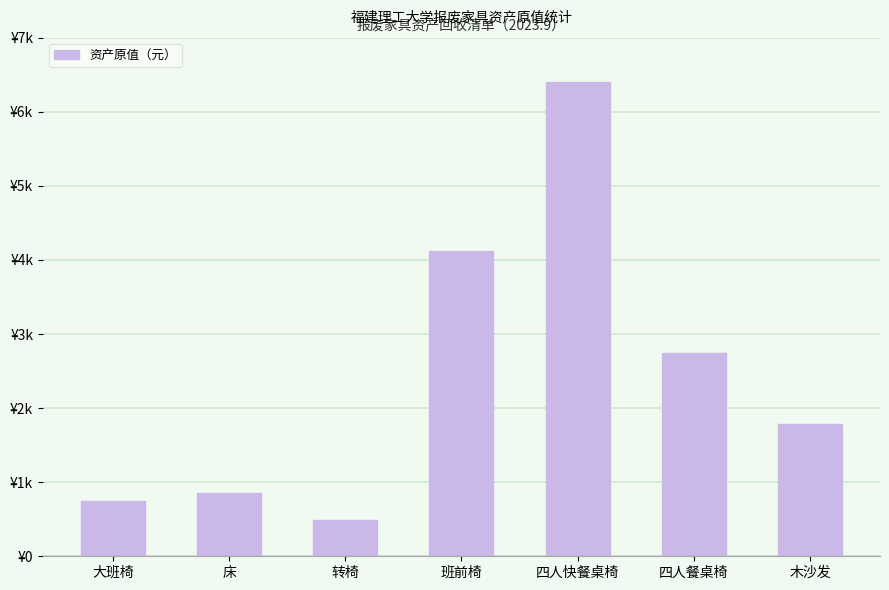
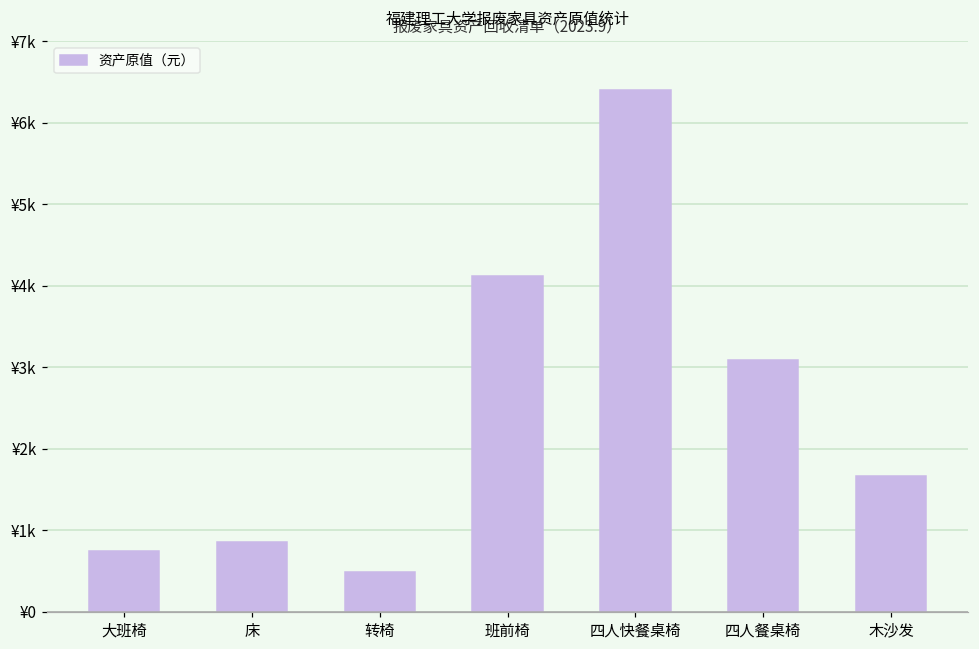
四人餐桌椅: ¥2800 -> ¥3100
木沙发: ¥1800 -> ¥1700
